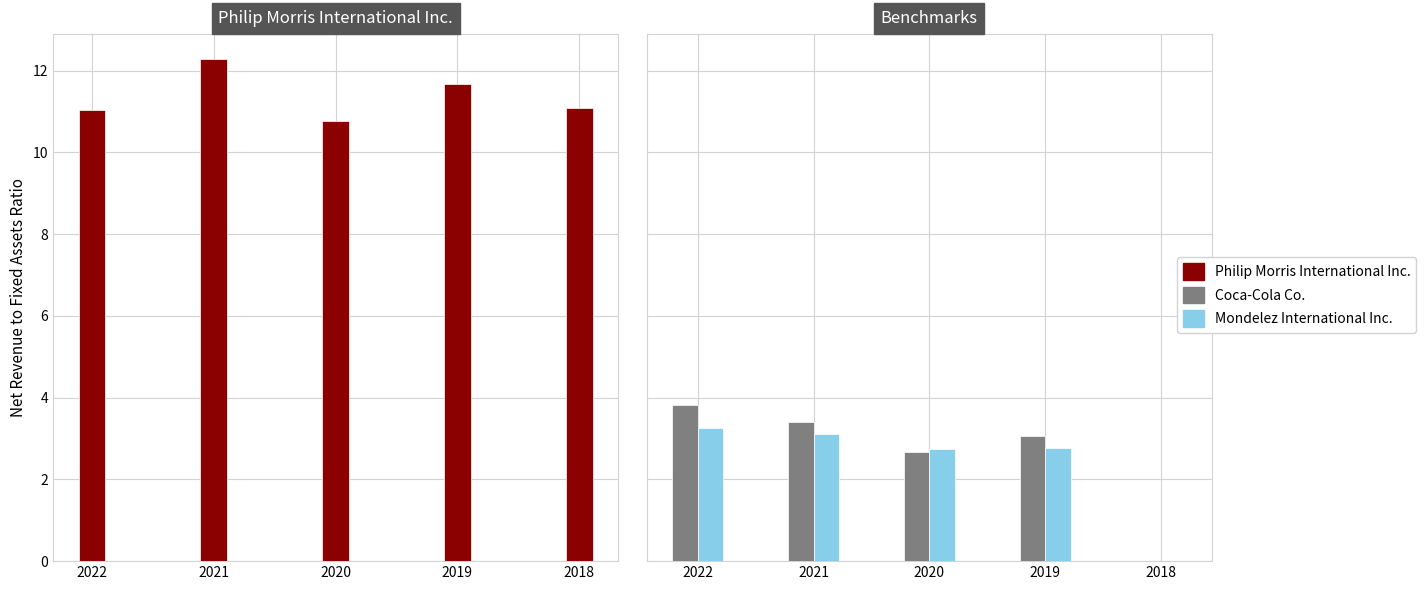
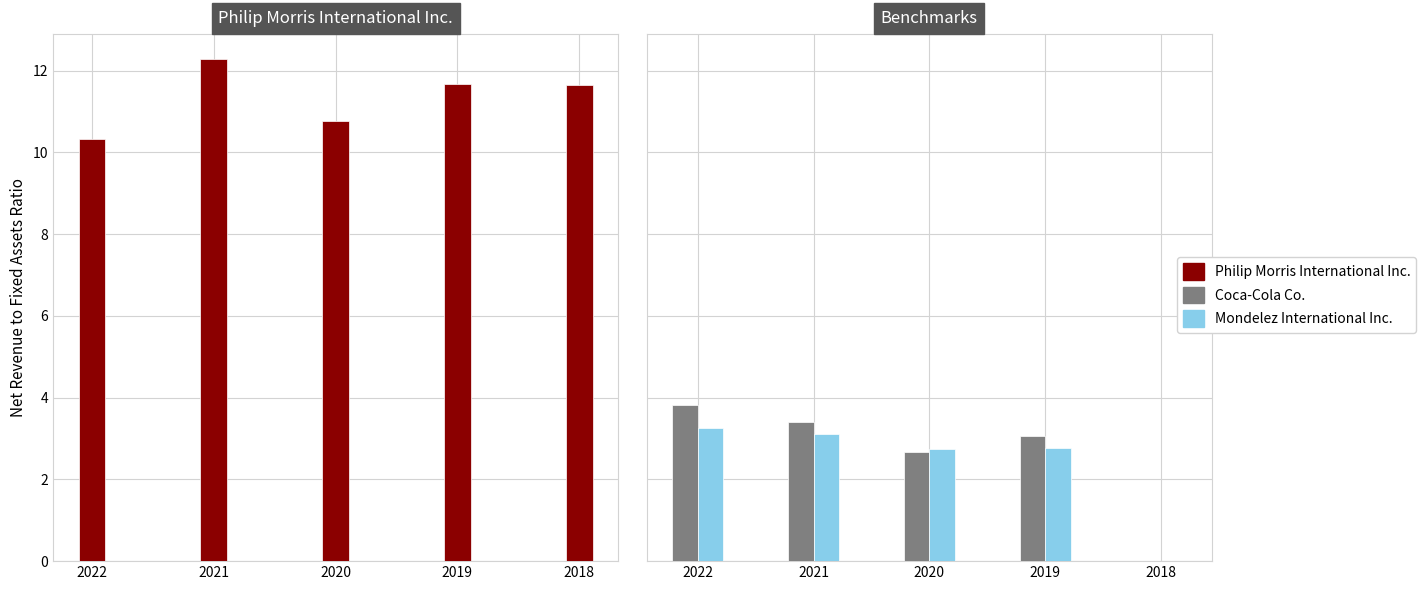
Philip Morris International Inc., 2022: 11.0 -> 10.3
Philip Morris International Inc., 2018: 11.1 -> 11.7
